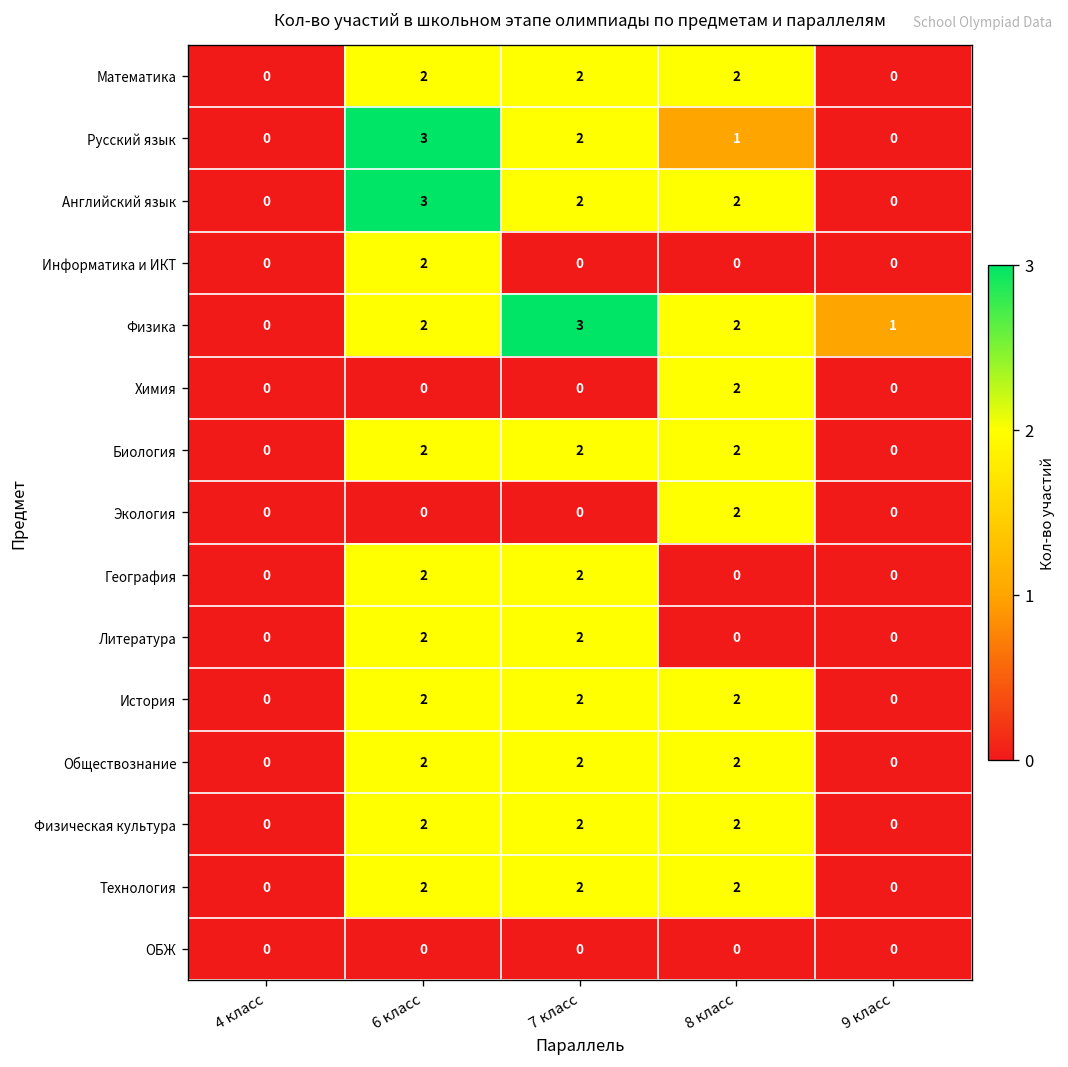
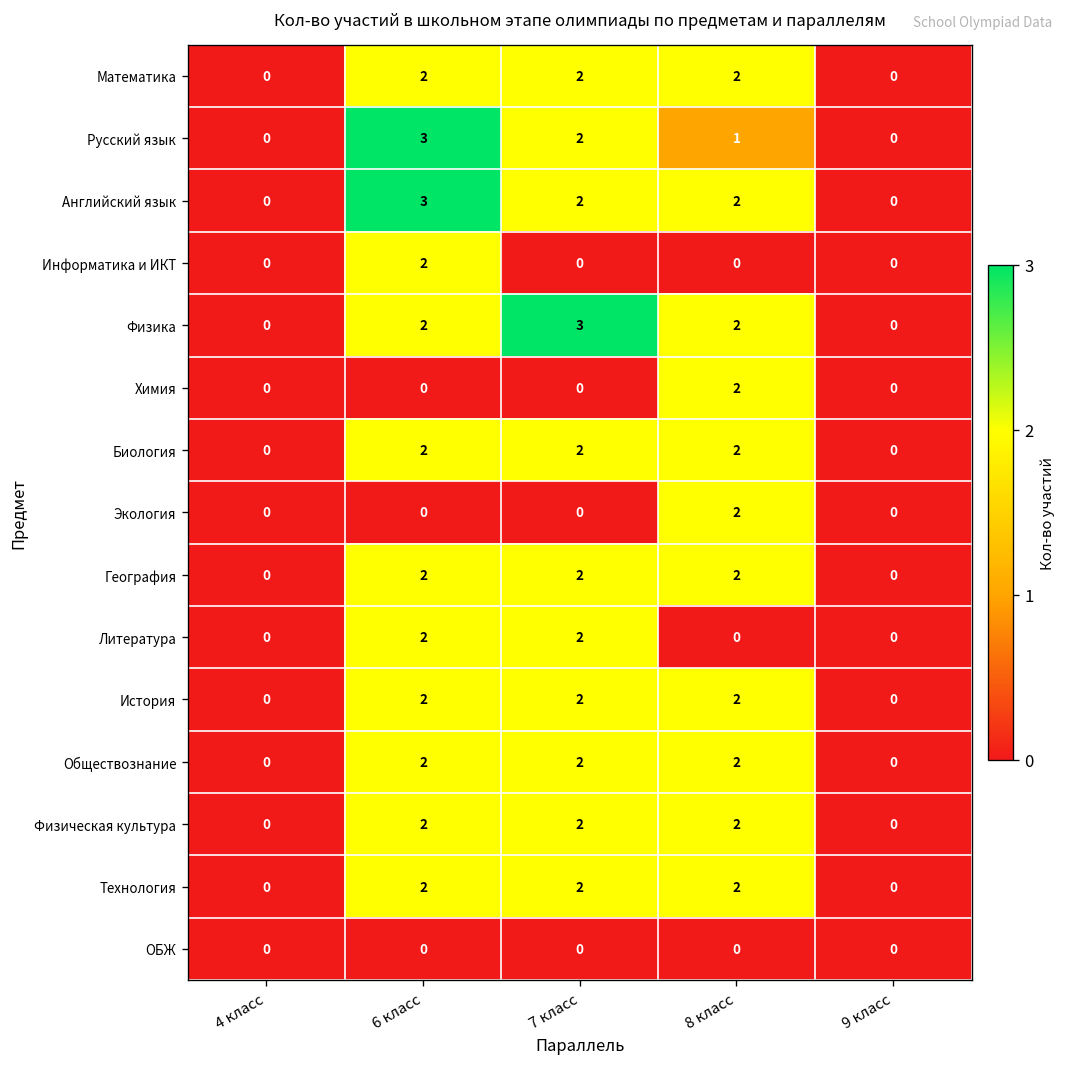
Физика, 9 класс: 1 -> 0
География, 8 класс: 0 -> 2
